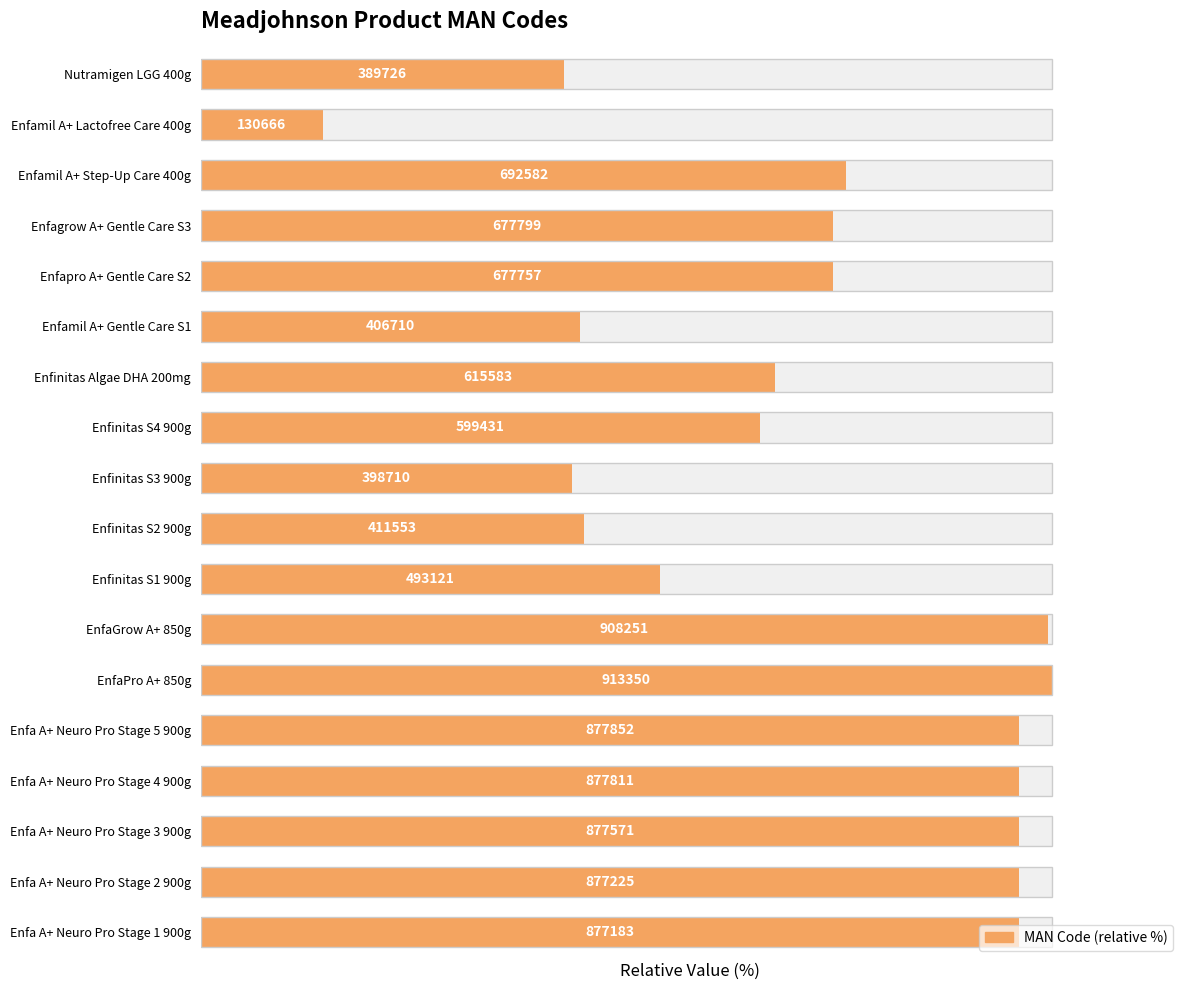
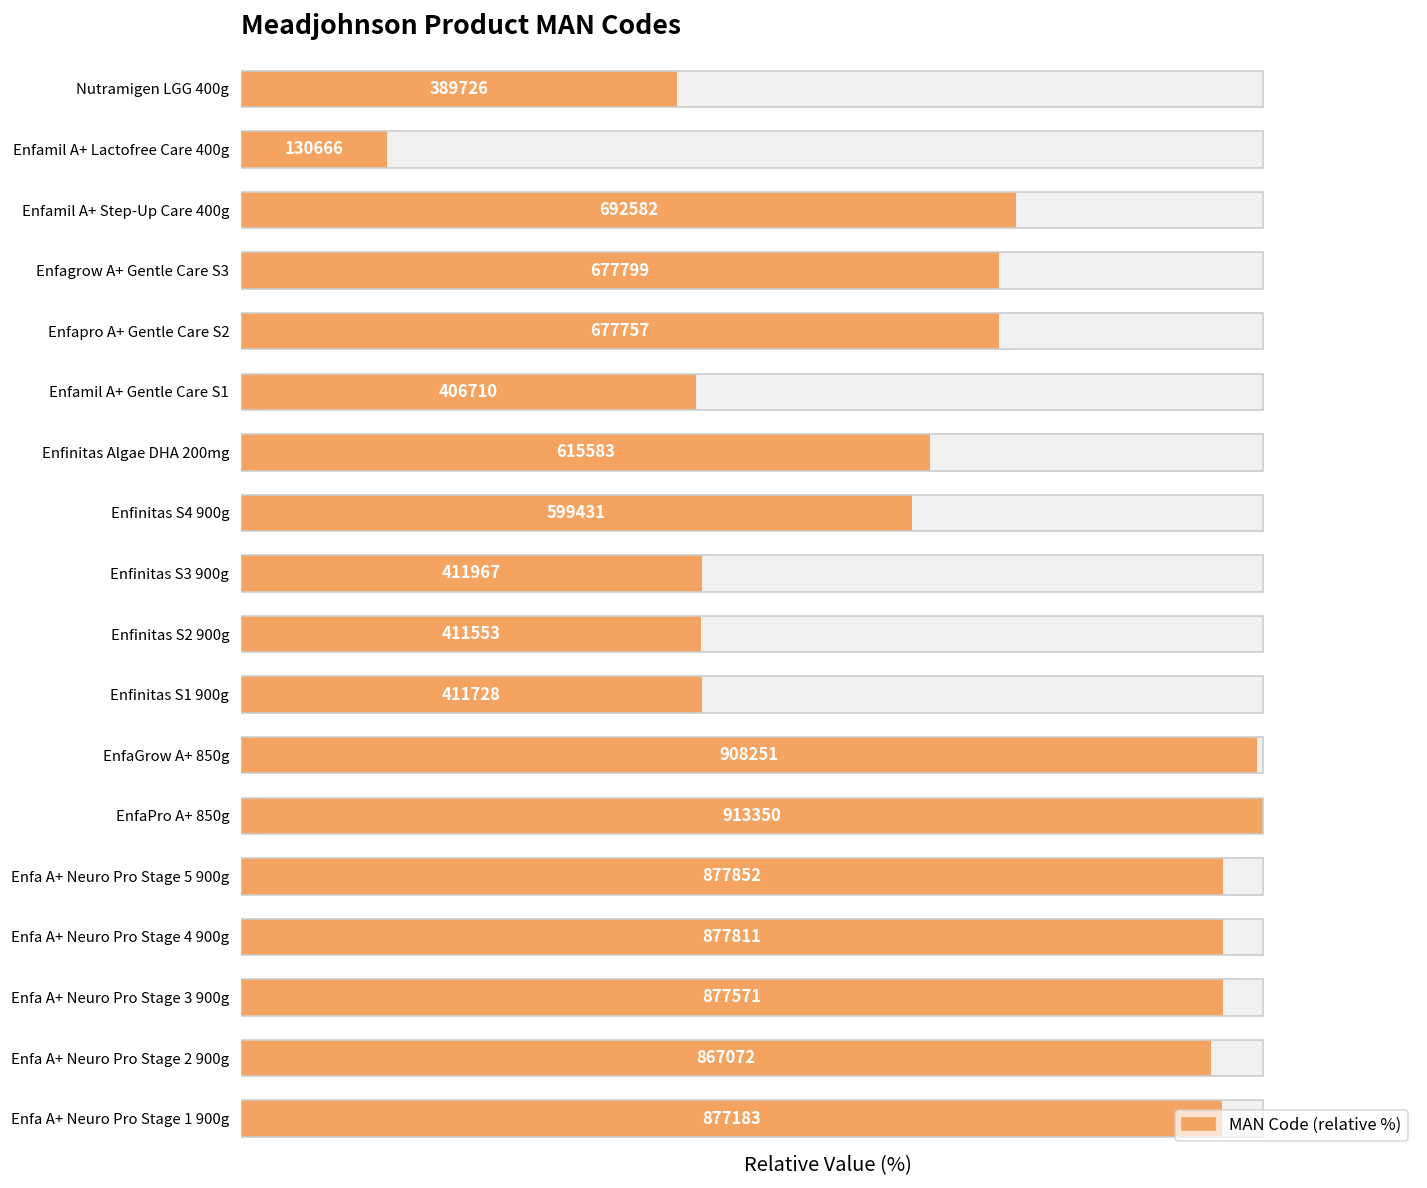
MAN Code (relative %), Enfinitas S3 900g: 398710 -> 411967
MAN Code (relative %), Enfinitas S1 900g: 493121 -> 411728
MAN Code (relative %), Enfa A+ Neuro Pro Stage 2 900g: 877225 -> 867072
